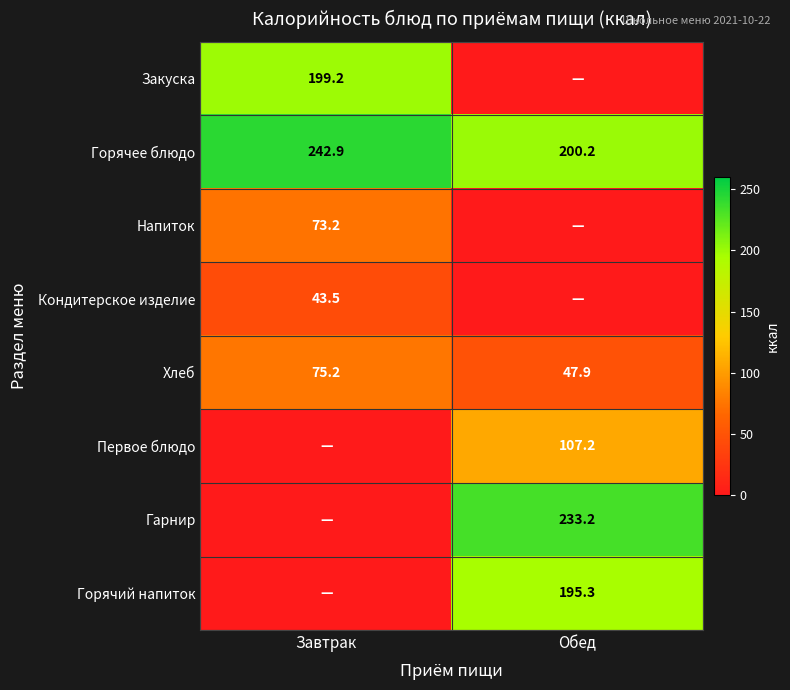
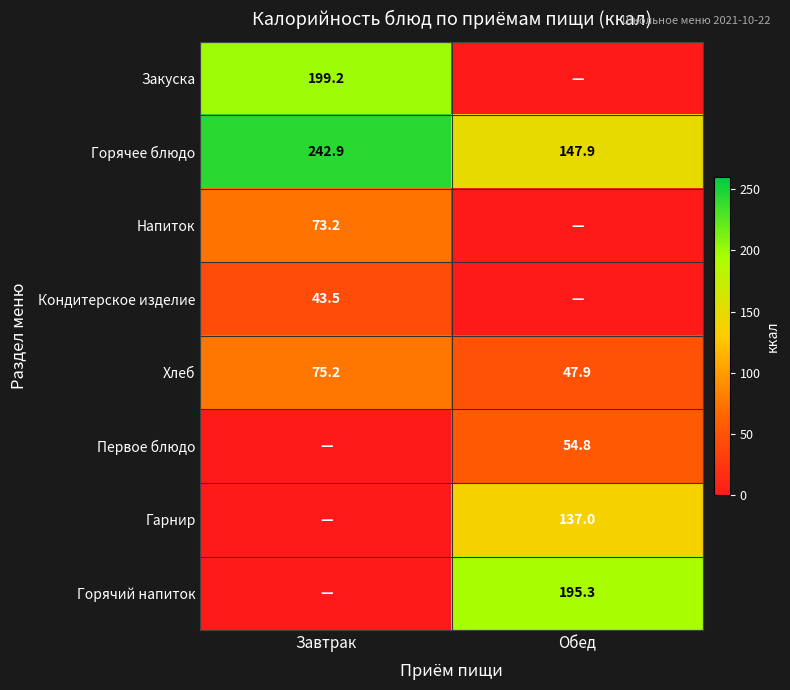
Горячее блюдо, Обед: 200.2 -> 147.9
Первое блюдо, Обед: 107.2 -> 54.8
Гарнир, Обед: 233.2 -> 137.0
